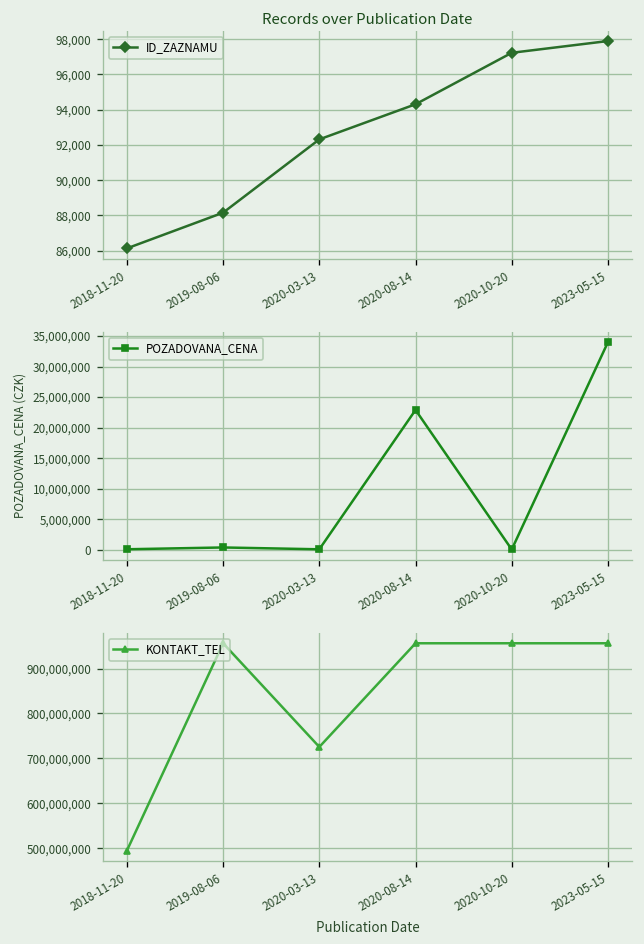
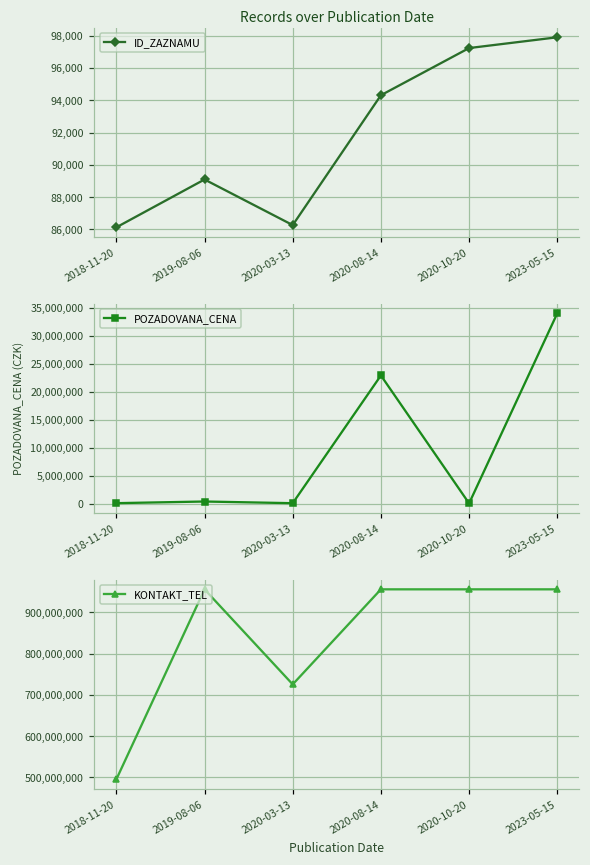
Records over Publication Date, 2019-08-06: 88,200 -> 89,100
Records over Publication Date, 2020-03-13: 92,300 -> 86,300
